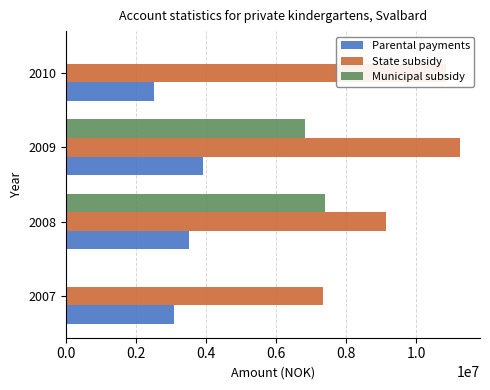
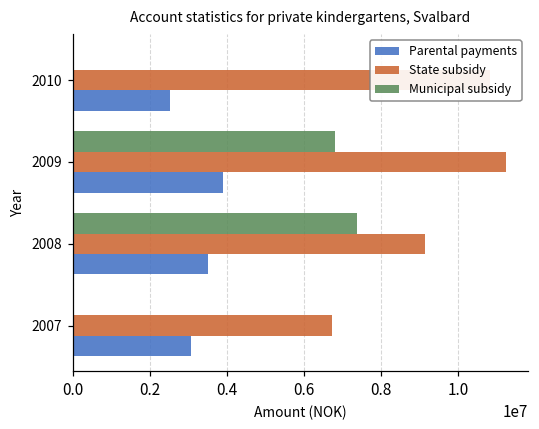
State subsidy, 2007: 7300000 -> 6700000
